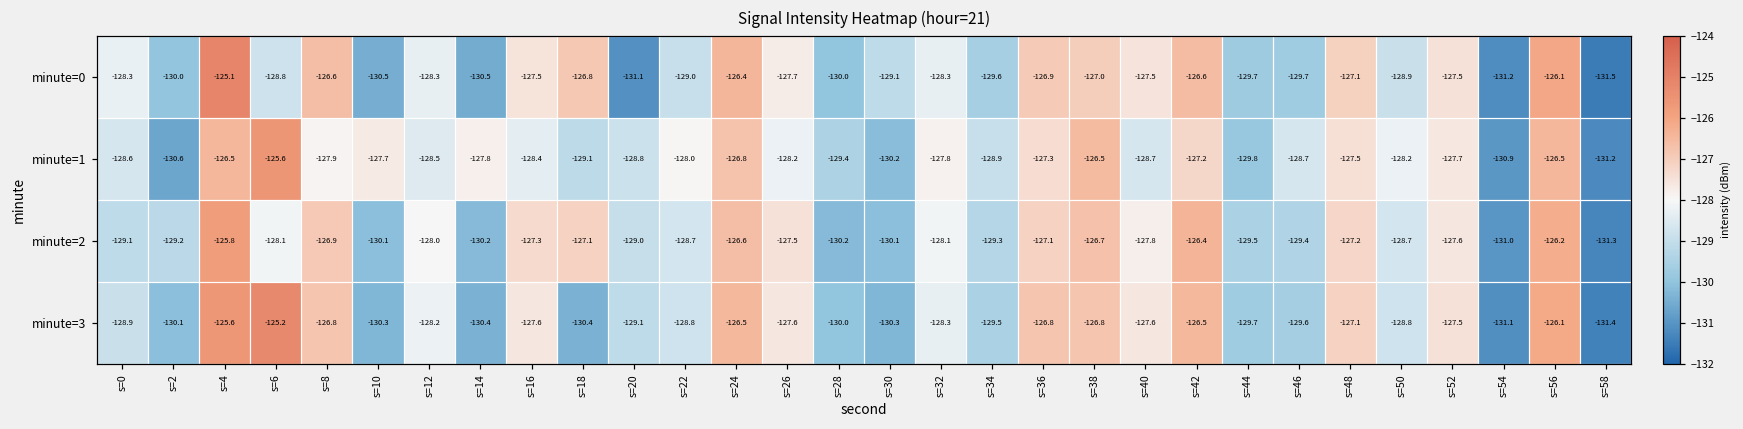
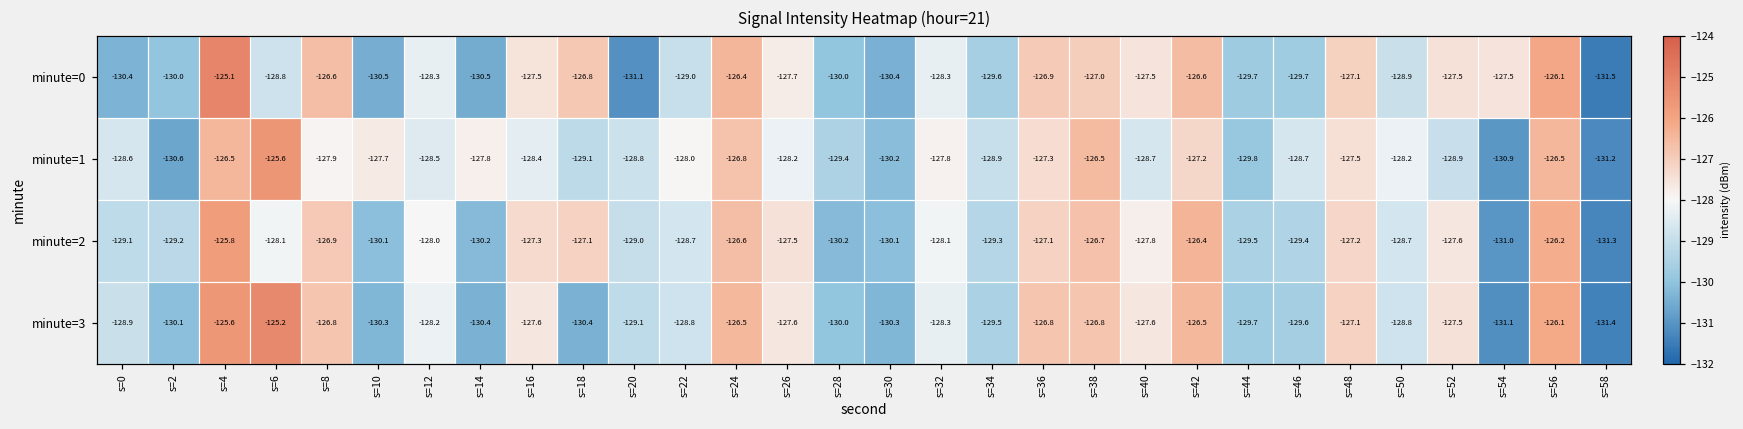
minute=0, s=0: -128.3 -> -130.4
minute=0, s=30: -129.1 -> -130.4
minute=0, s=54: -131.2 -> -127.5
minute=1, s=52: -127.7 -> -128.9
